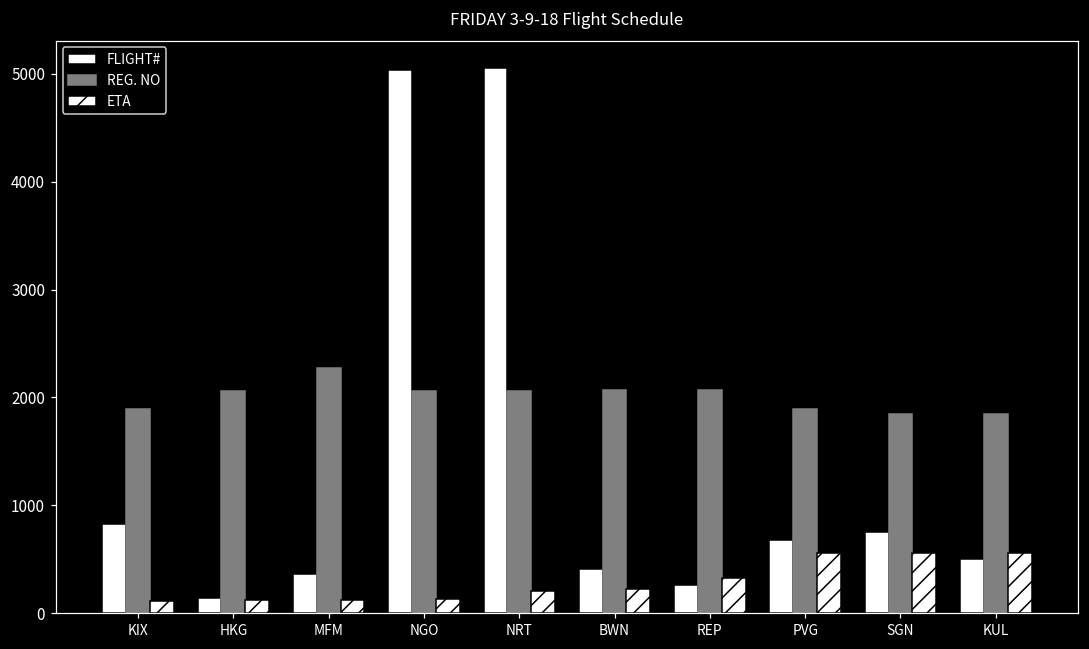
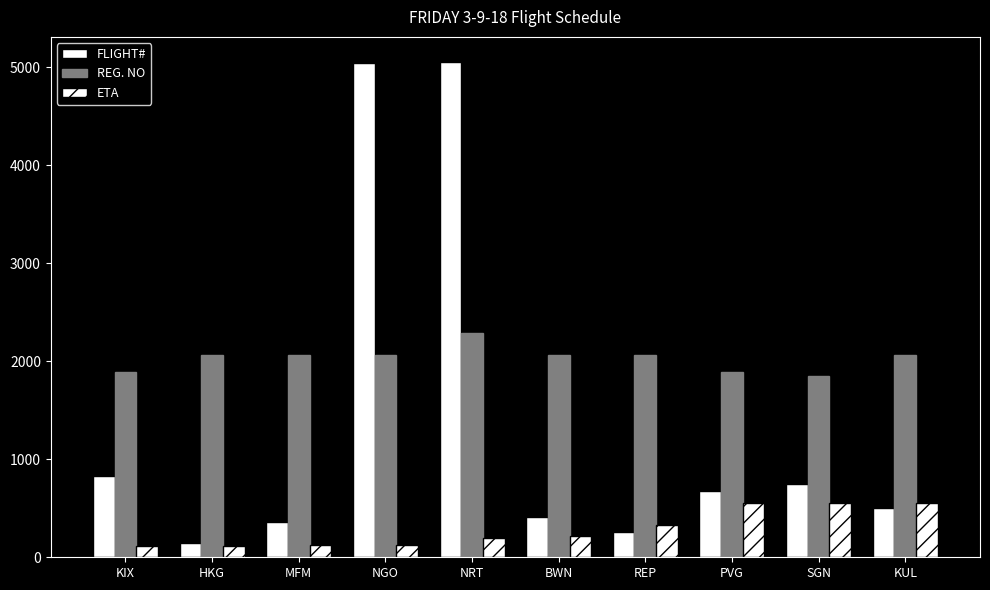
REG. NO, MFM: 2300 -> 2100
REG. NO, NRT: 2100 -> 2300
REG. NO, KUL: 1800 -> 2100
